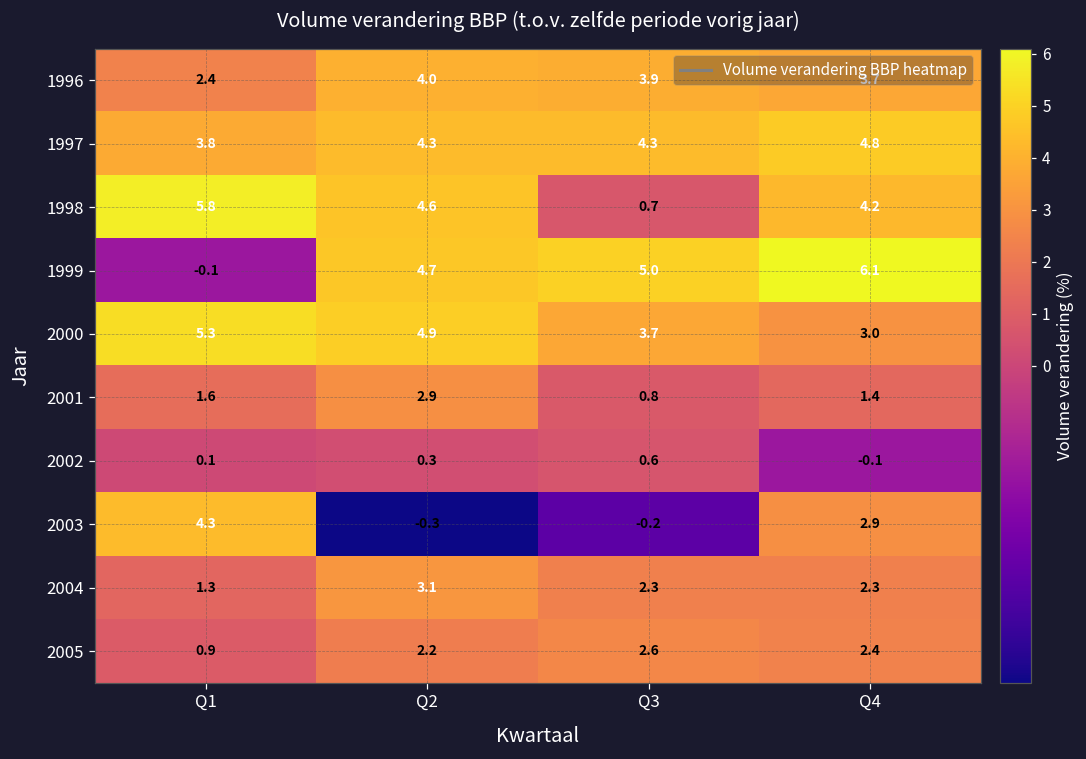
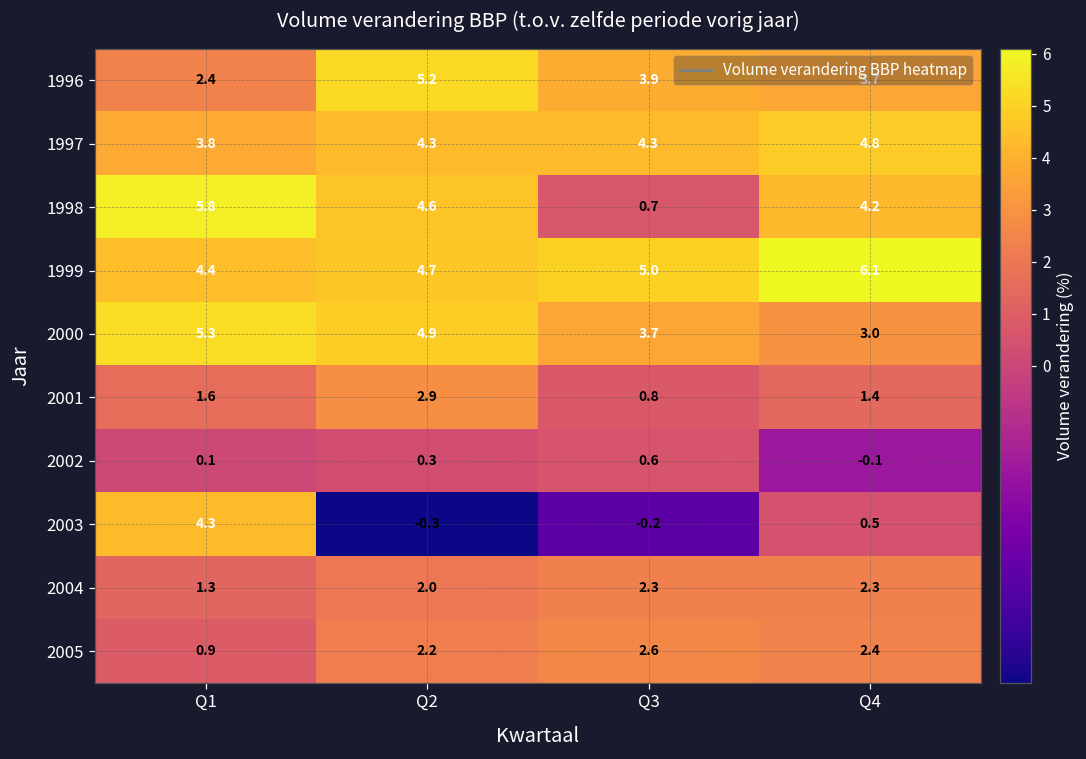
1996, Q2: 4.0 -> 5.2
1999, Q1: -0.1 -> 4.4
2003, Q4: 2.9 -> 0.5
2004, Q2: 3.1 -> 2.0
